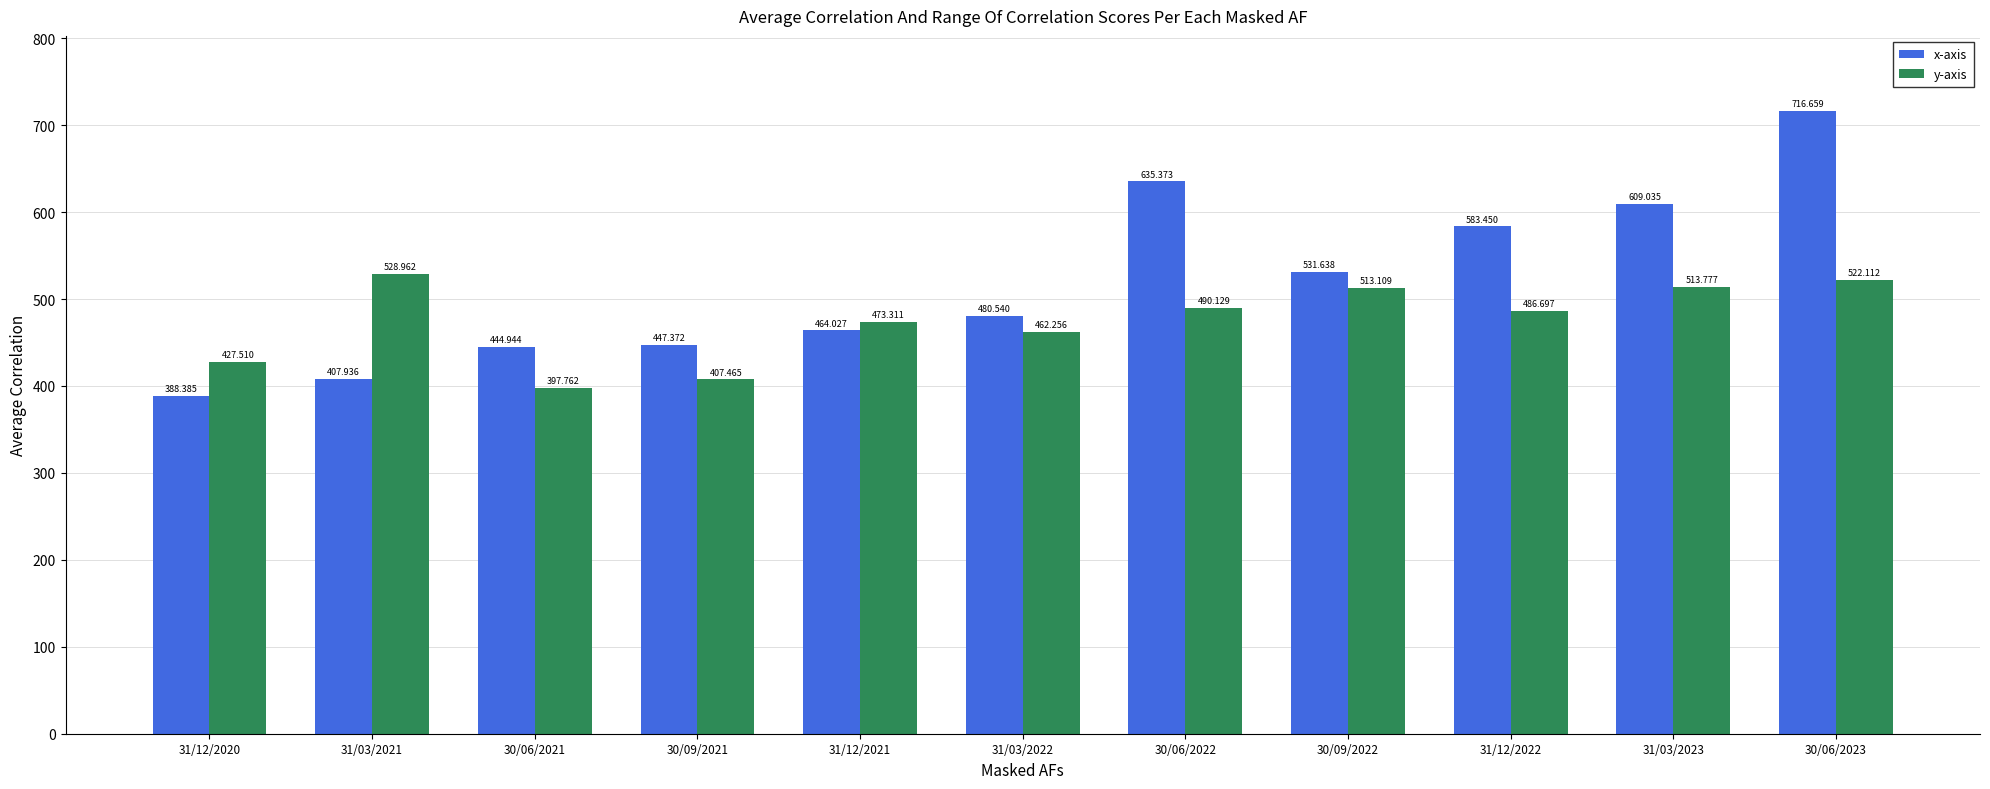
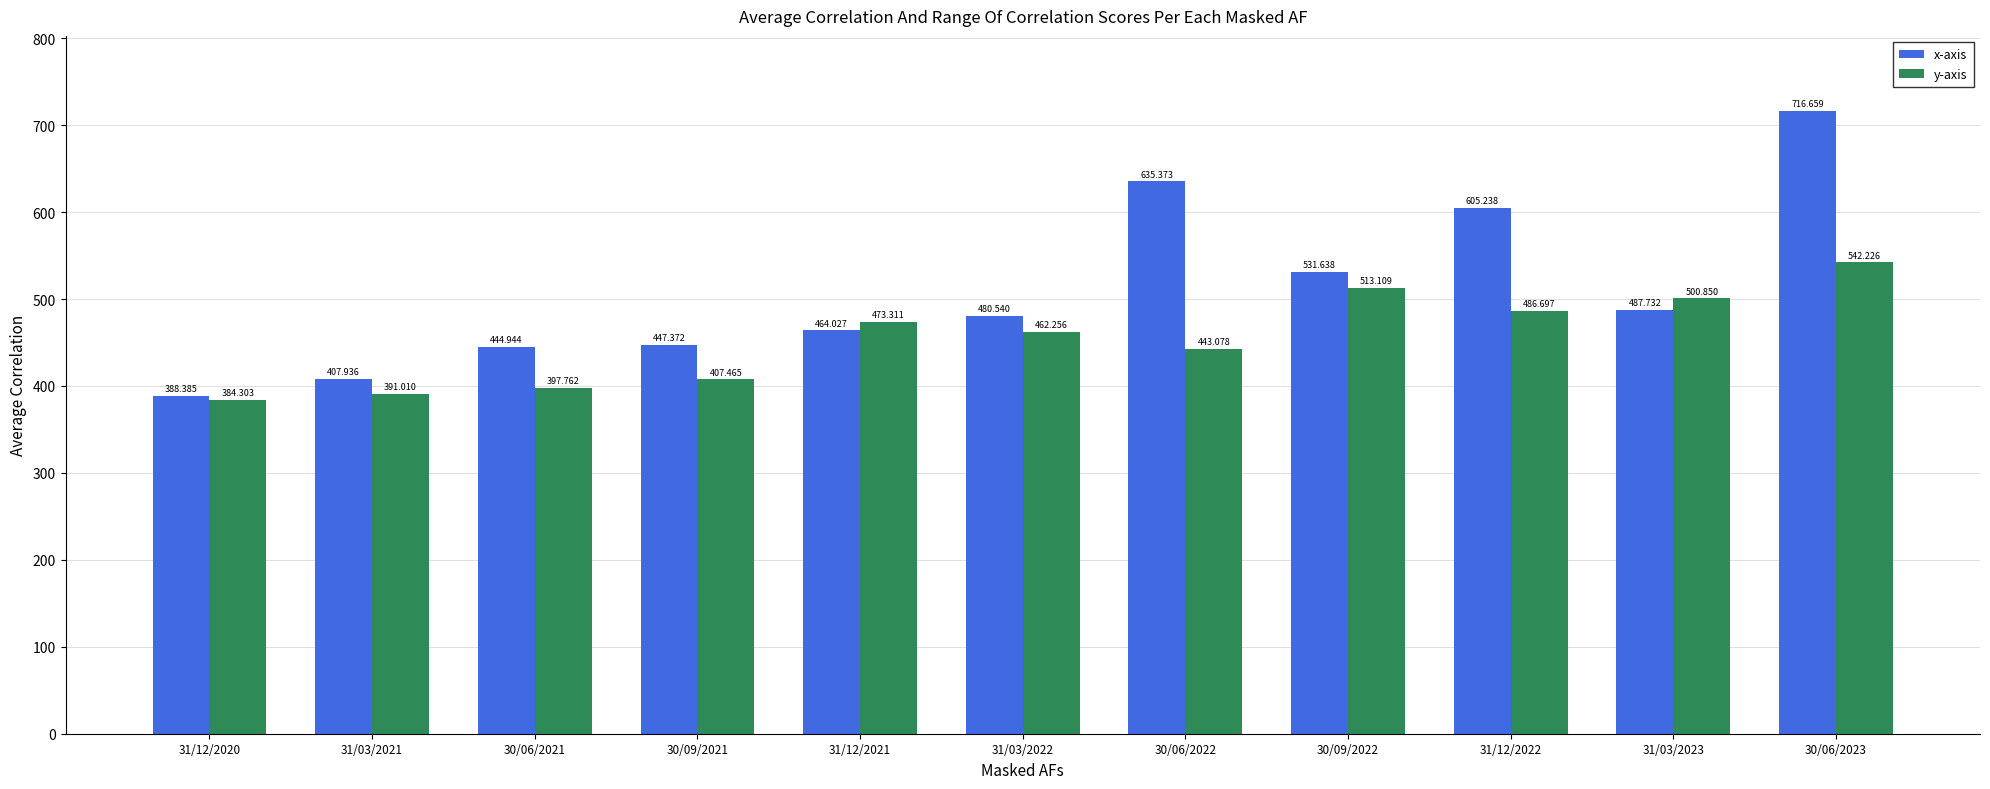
y-axis, 31/12/2020: 427.510 -> 384.303
y-axis, 31/03/2021: 528.962 -> 391.010
y-axis, 30/06/2022: 490.129 -> 443.078
x-axis, 31/12/2022: 583.450 -> 605.238
x-axis, 31/03/2023: 609.035 -> 487.732
y-axis, 31/03/2023: 513.777 -> 500.850
y-axis, 30/06/2023: 522.112 -> 542.226
